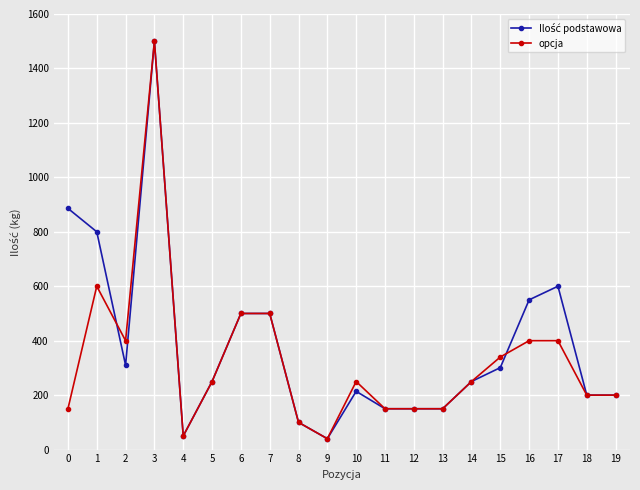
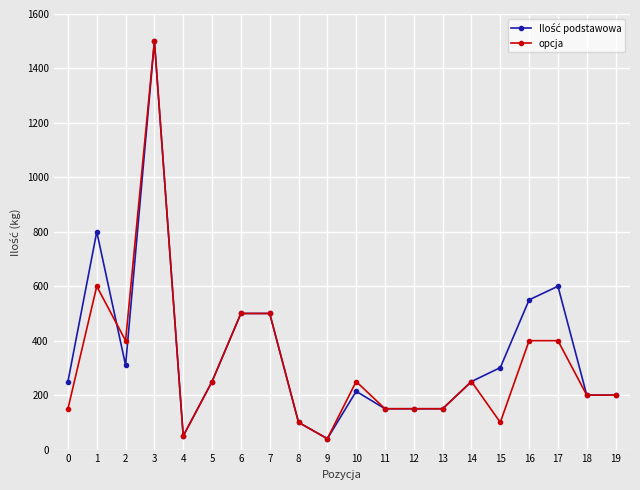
Ilość podstawowa, 0: 890 -> 250
opcja, 15: 340 -> 100
